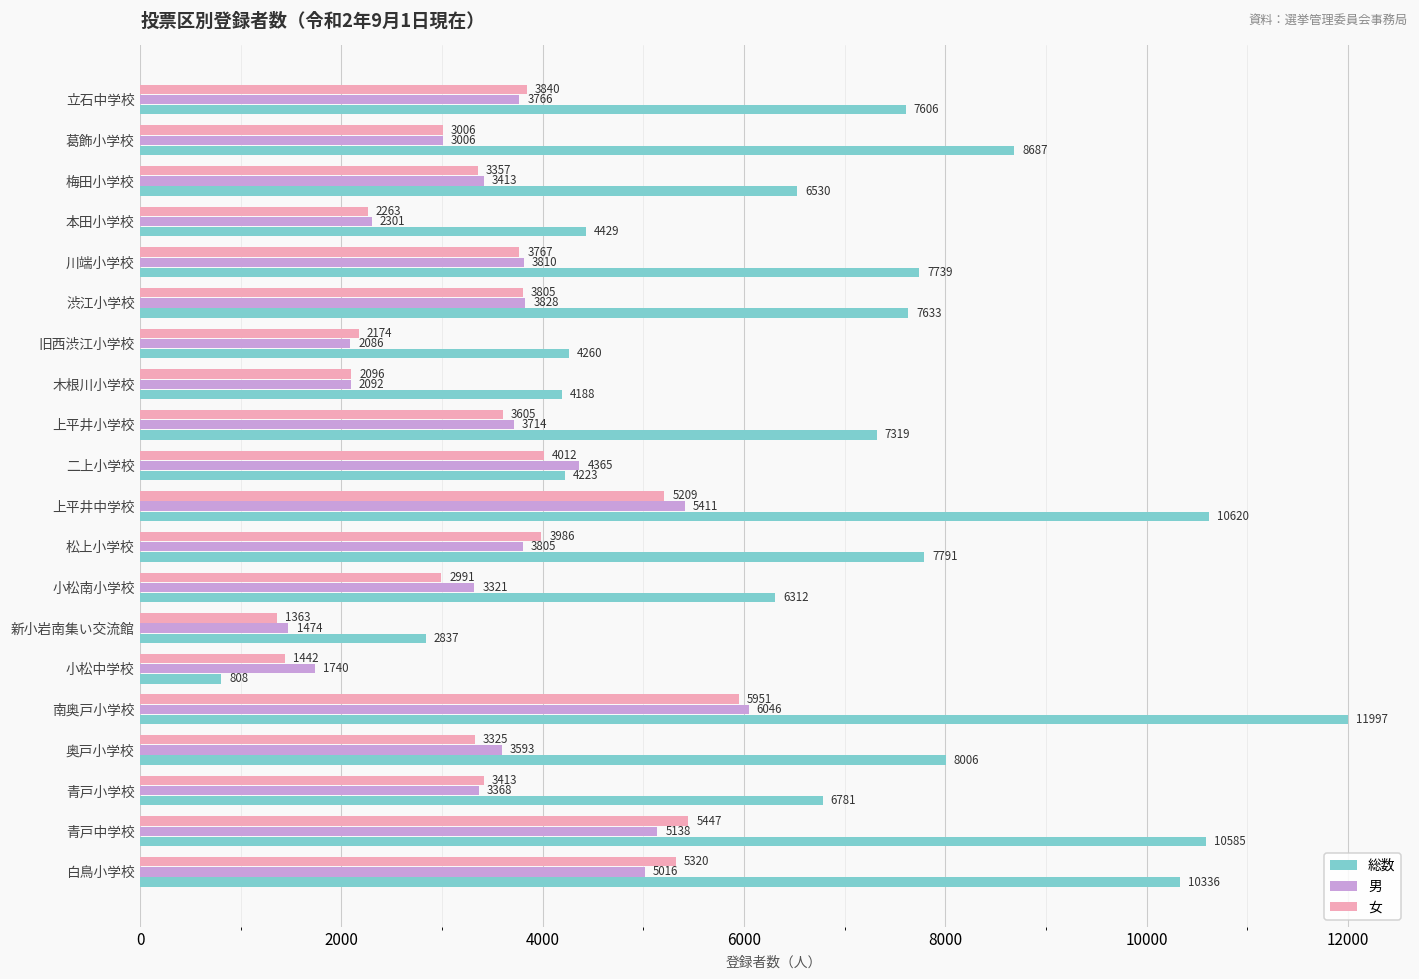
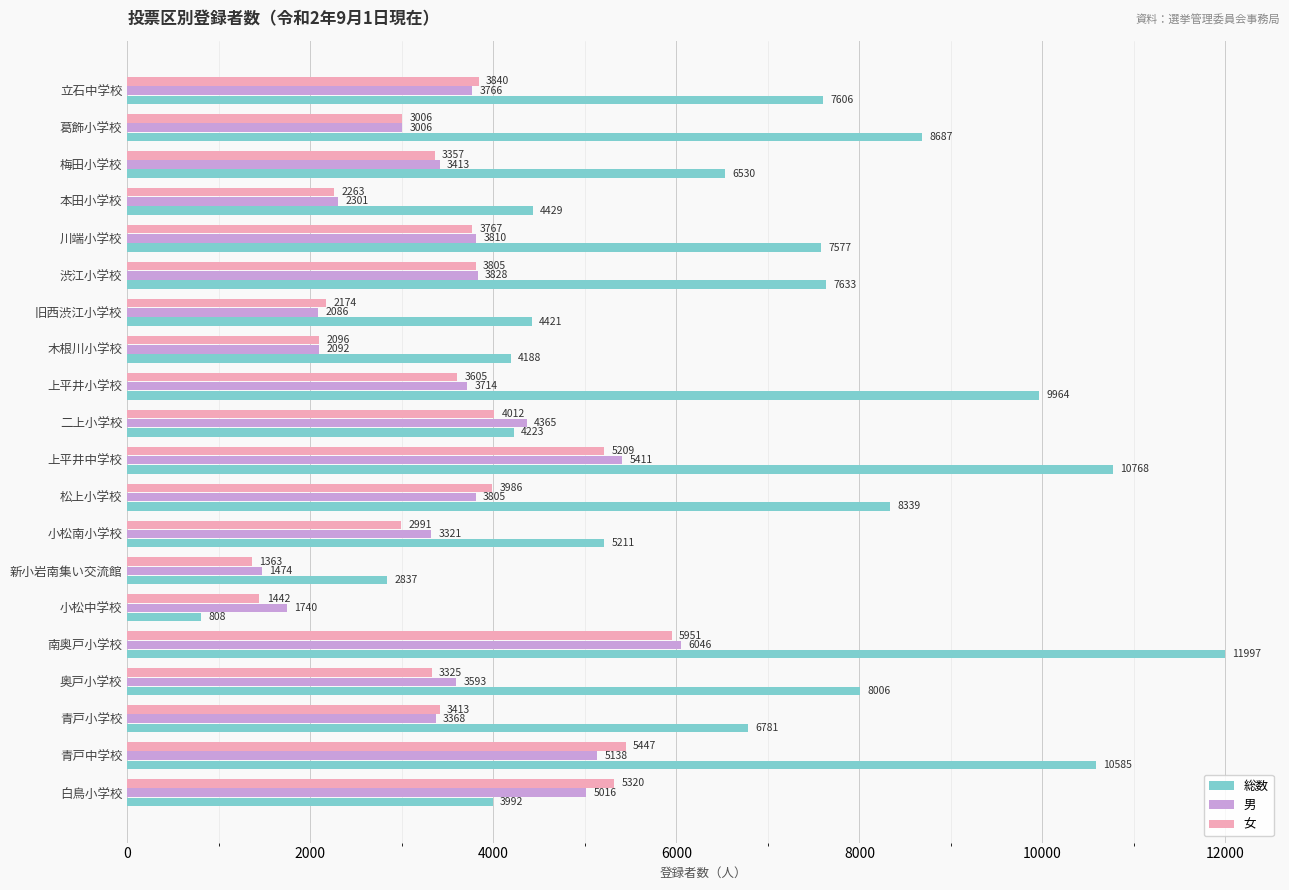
総数, 川端小学校: 7739 -> 7577
総数, 旧西渋江小学校: 4260 -> 4421
総数, 上平井小学校: 7319 -> 9964
総数, 上平井中学校: 10620 -> 10768
総数, 松上小学校: 7791 -> 8339
総数, 小松南小学校: 6312 -> 5211
総数, 白鳥小学校: 10336 -> 3992
